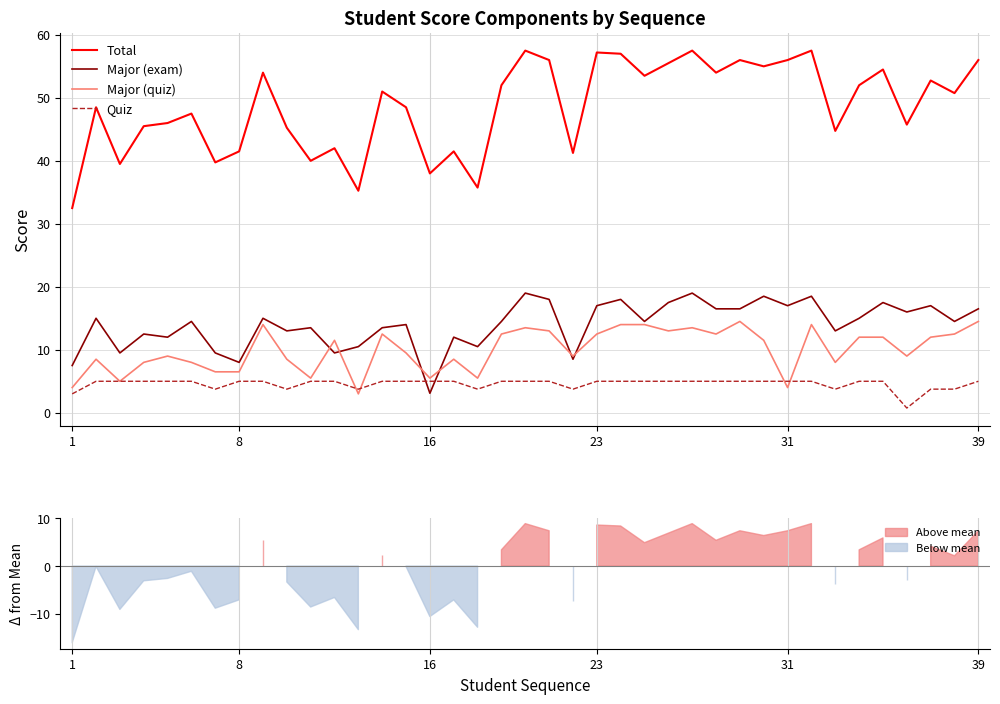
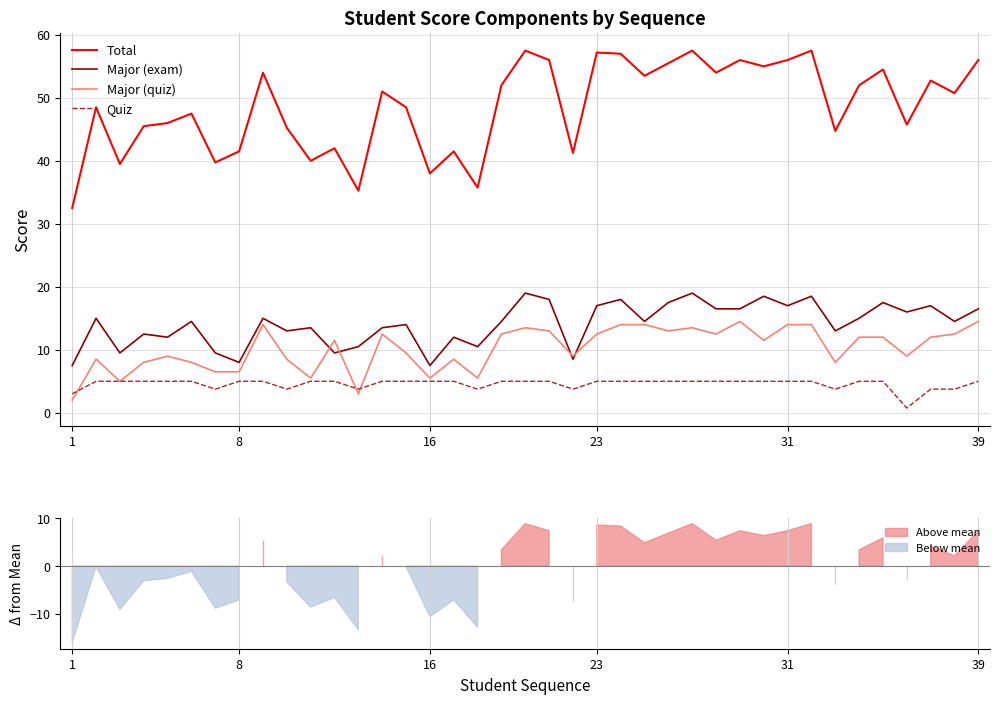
Major (quiz), 1: 4 -> 2
Major (exam), 16: 3 -> 8
Major (quiz), 31: 4 -> 14
